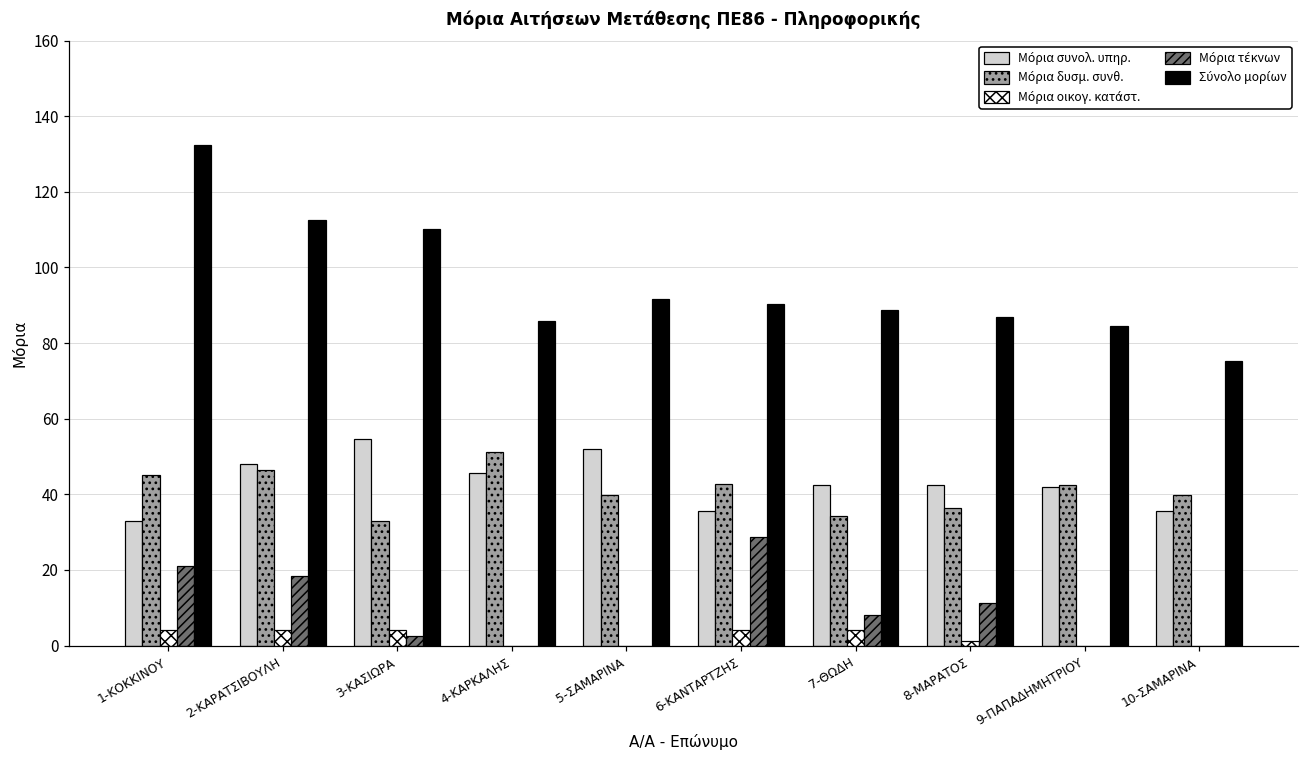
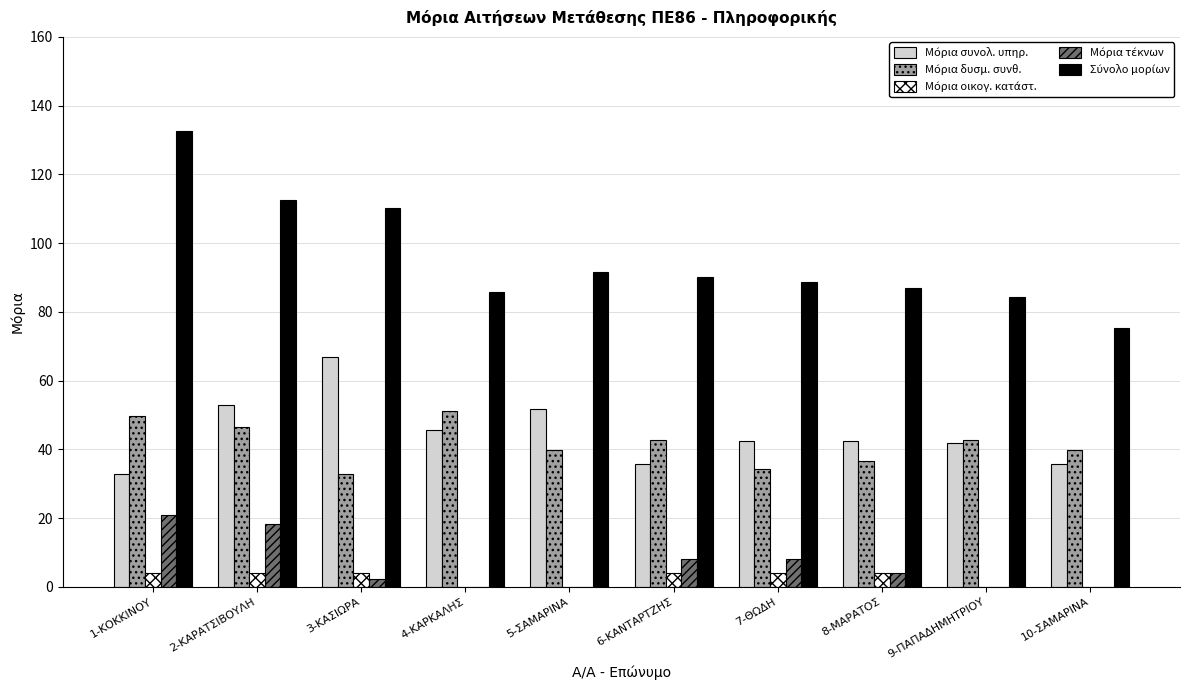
Μόρια δυσμ. συνθ., 1-ΚΟΚΚΙΝΟΥ: 45 -> 50
Μόρια συνολ. υπηρ., 2-ΚΑΡΑΤΣΙΒΟΥΛΗ: 48 -> 53
Μόρια συνολ. υπηρ., 3-ΚΑΣΙΩΡΑ: 55 -> 67
Μόρια τέκνων, 6-ΚΑΝΤΑΡΤΖΗΣ: 29 -> 8
Μόρια οικογ. κατάστ., 8-ΜΑΡΑΤΟΣ: 1 -> 4
Μόρια τέκνων, 8-ΜΑΡΑΤΟΣ: 11 -> 4
